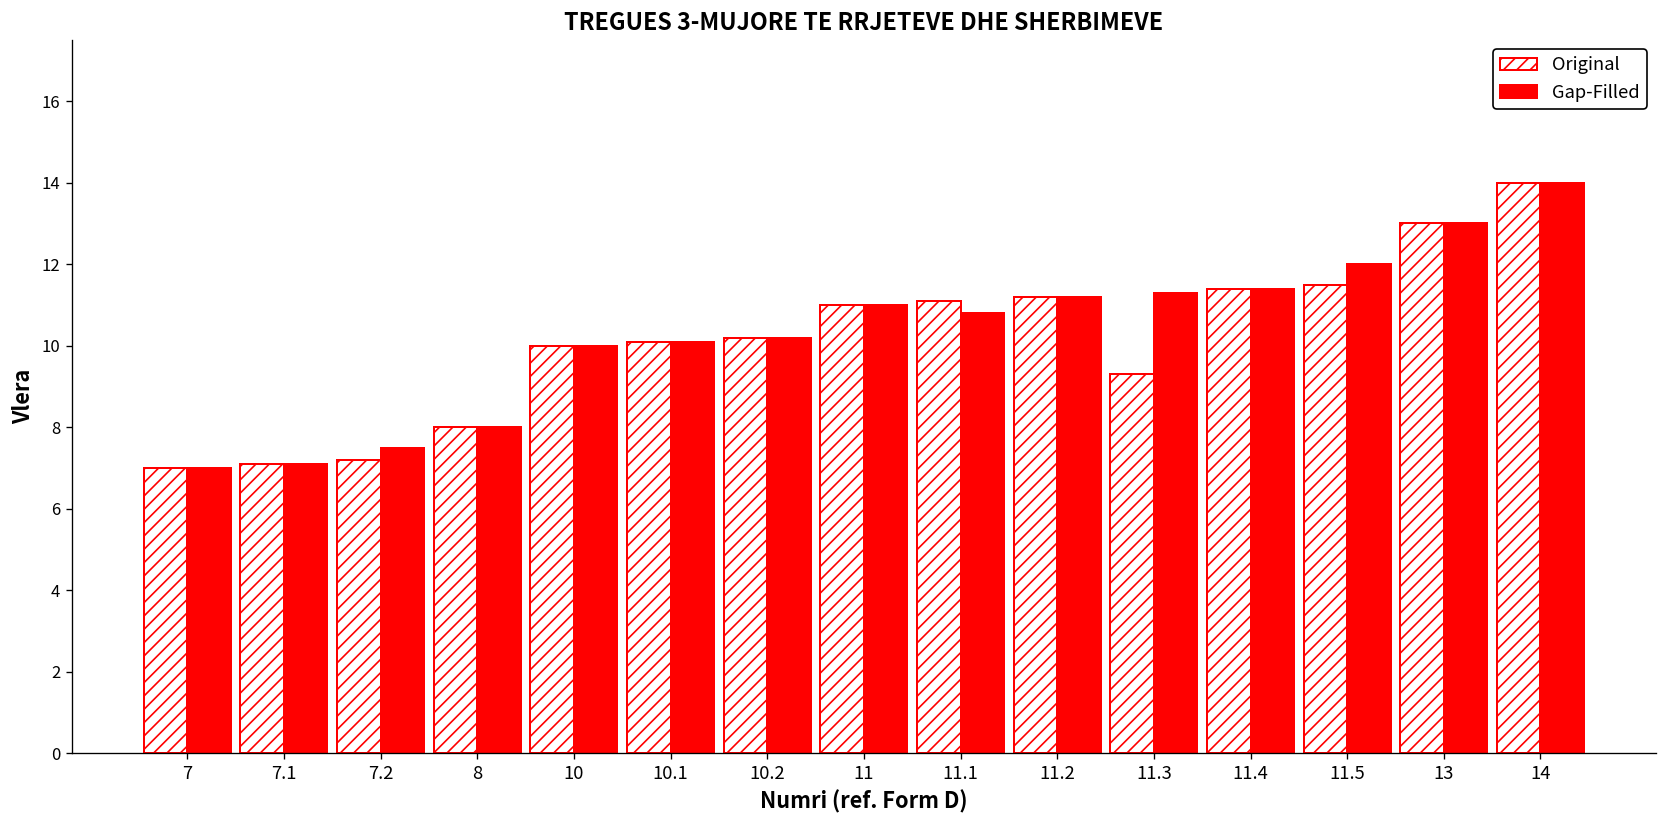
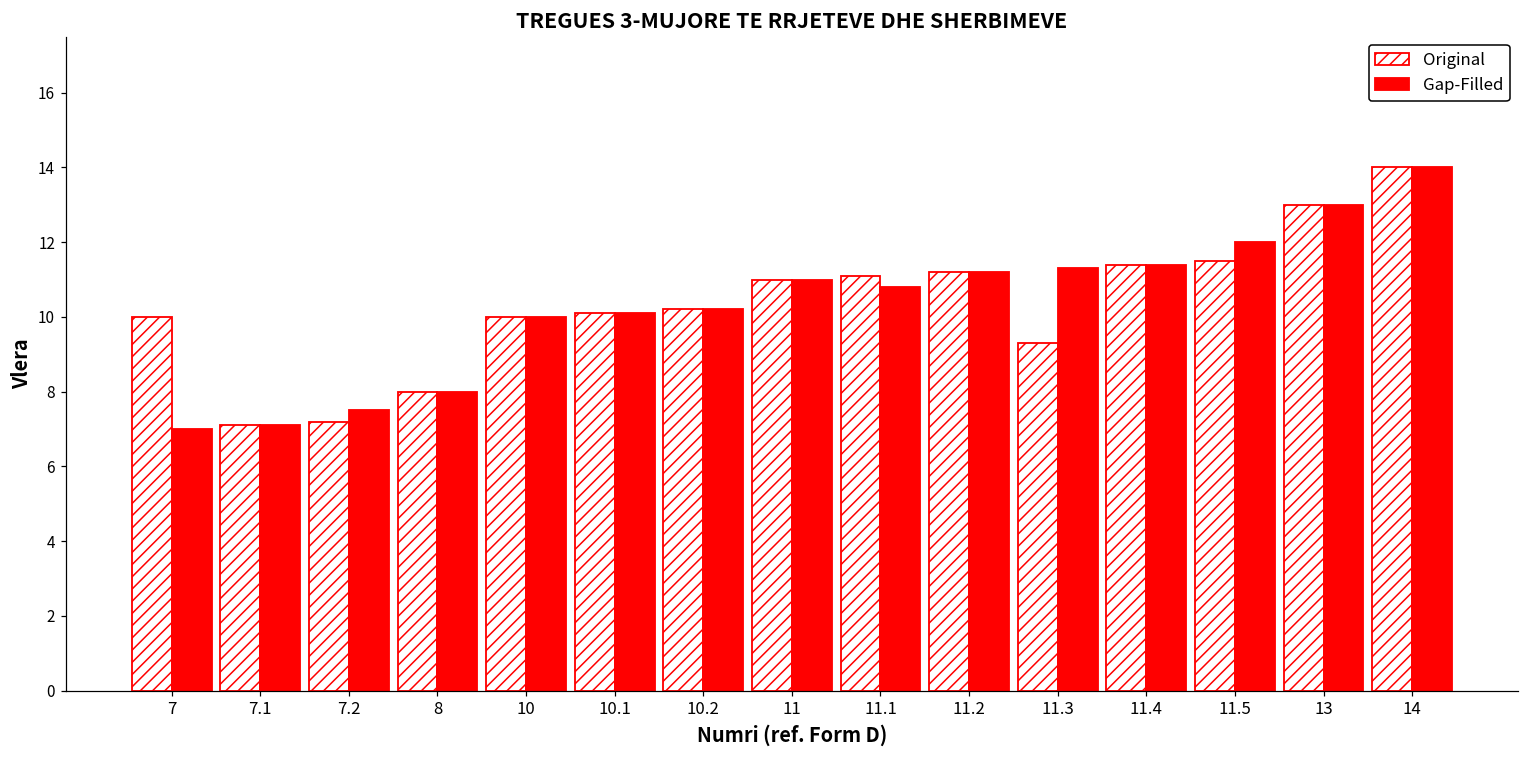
Original, 7: 7 -> 10
